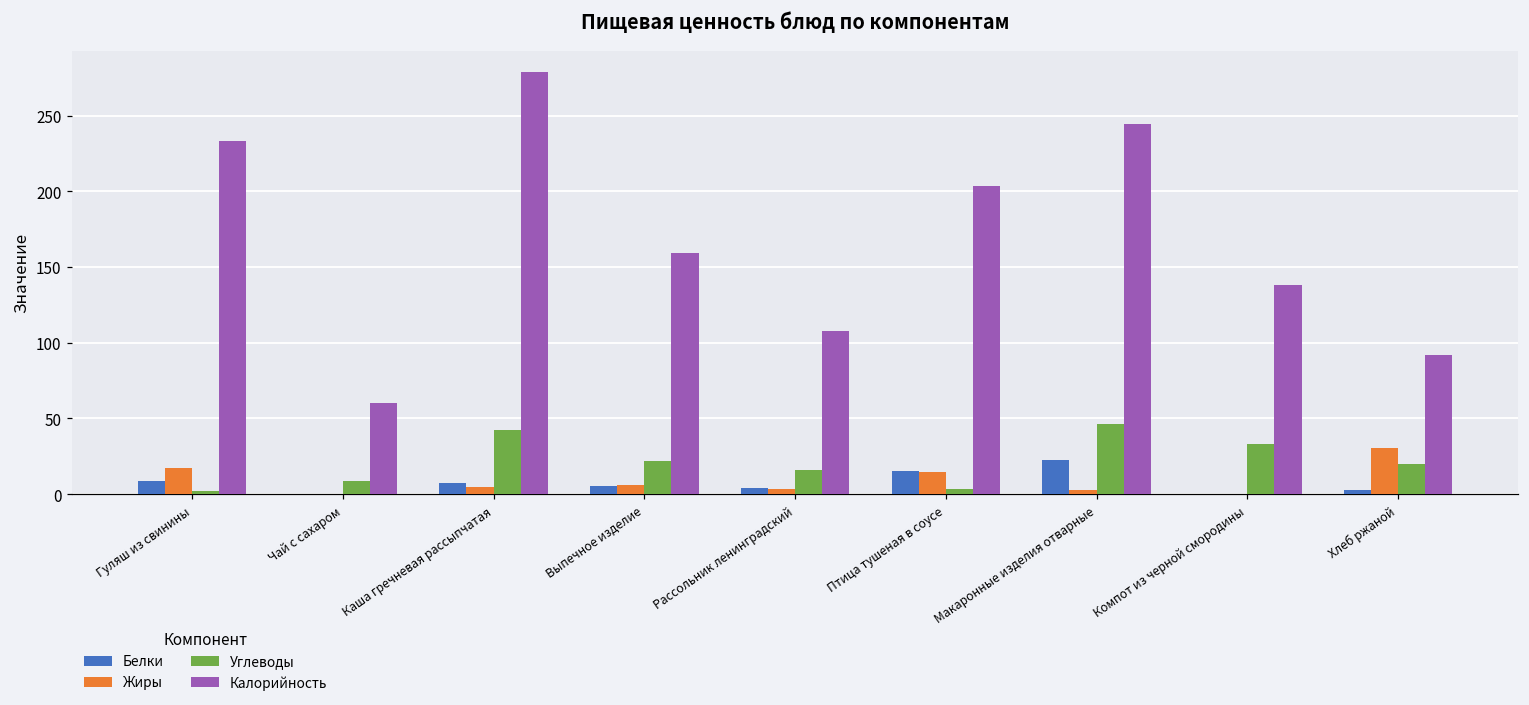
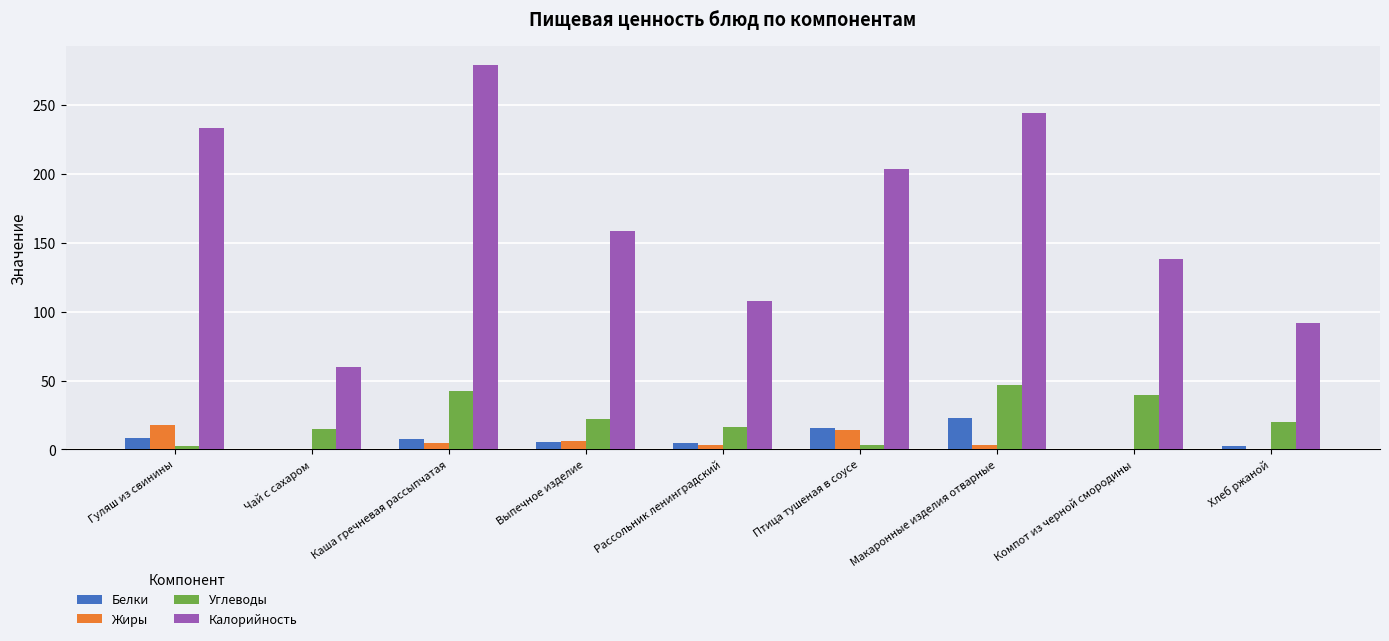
Углеводы, Чай с сахаром: 9 -> 15
Углеводы, Компот из черной смородины: 33 -> 40
Жиры, Хлеб ржаной: 30 -> 0
